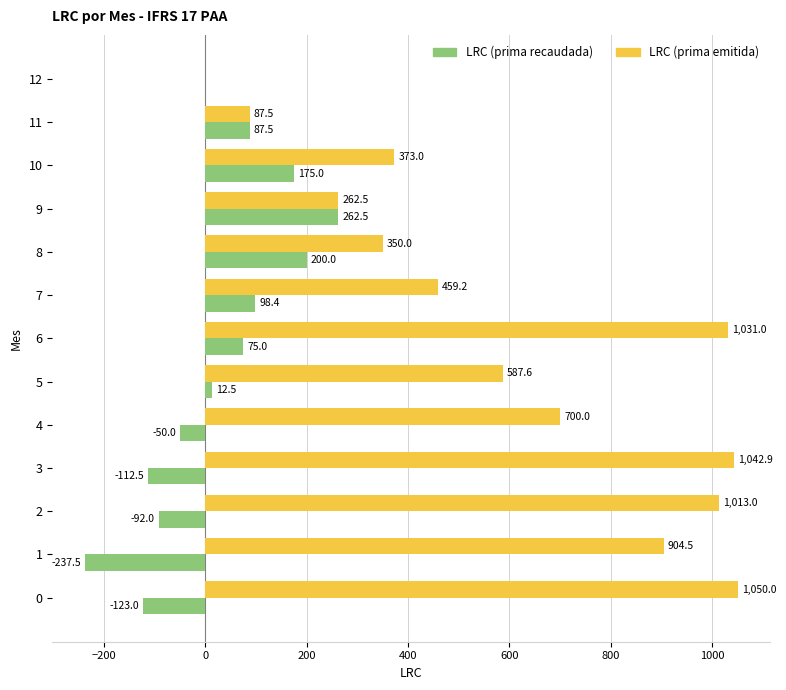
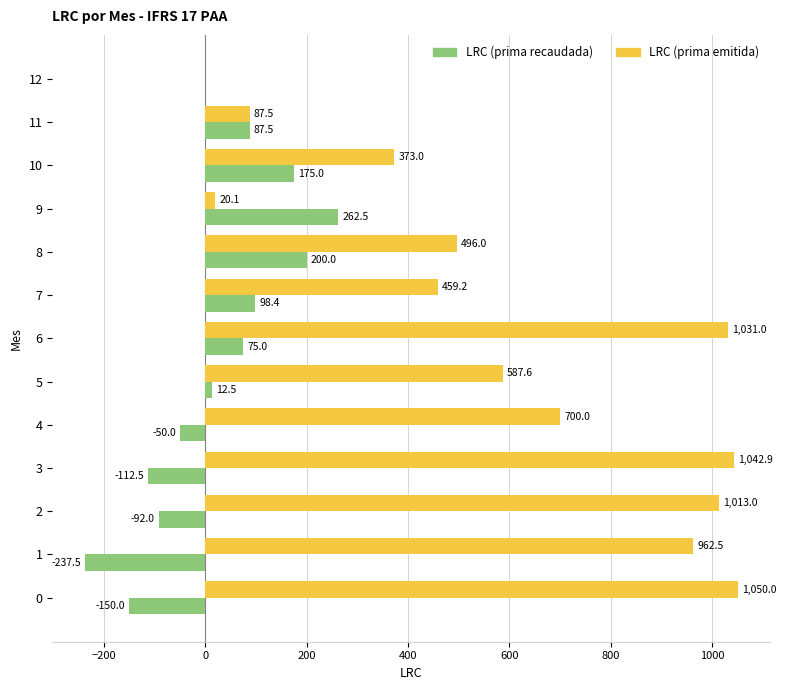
LRC (prima emitida), 9: 262.5 -> 20.1
LRC (prima emitida), 8: 350.0 -> 496.0
LRC (prima emitida), 1: 904.5 -> 962.5
LRC (prima recaudada), 0: -123.0 -> -150.0
